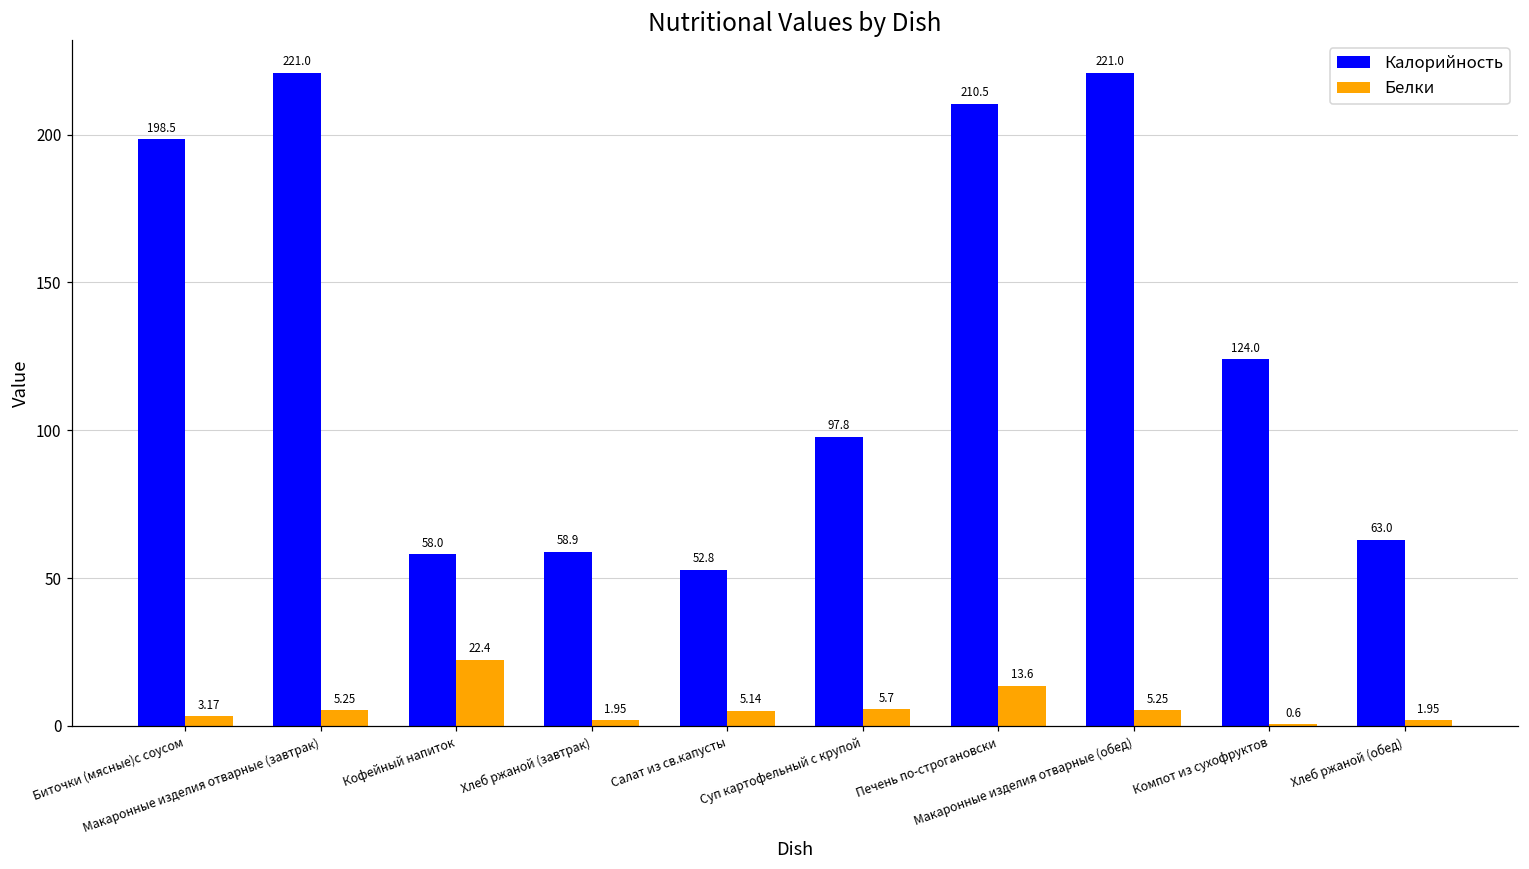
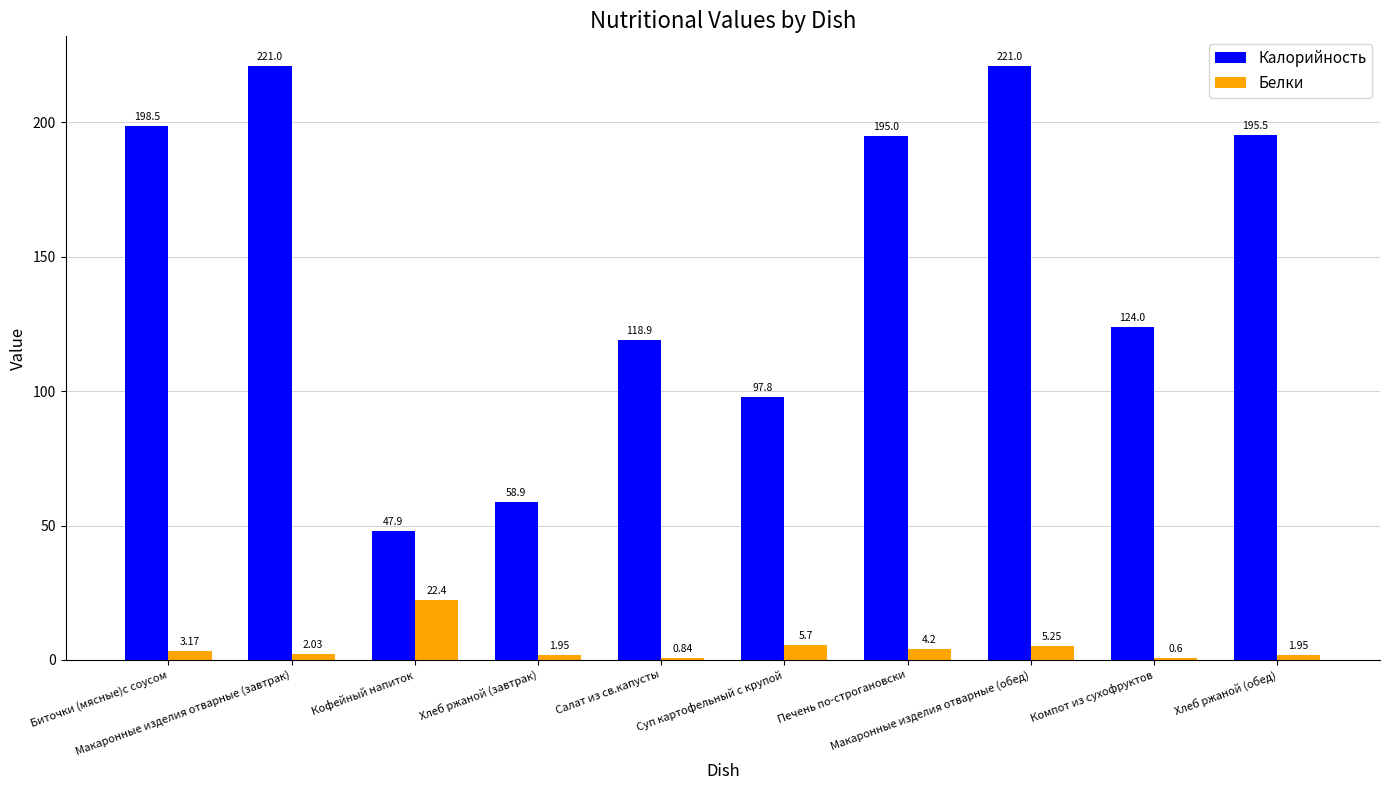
Белки, Макаронные изделия отварные (завтрак): 5.25 -> 2.03
Калорийность, Кофейный напиток: 58.0 -> 47.9
Калорийность, Салат из св.капусты: 52.8 -> 118.9
Белки, Салат из св.капусты: 5.14 -> 0.84
Калорийность, Печень по-строгановски: 210.5 -> 195.0
Белки, Печень по-строгановски: 13.6 -> 4.2
Калорийность, Хлеб ржаной (обед): 63.0 -> 195.5
